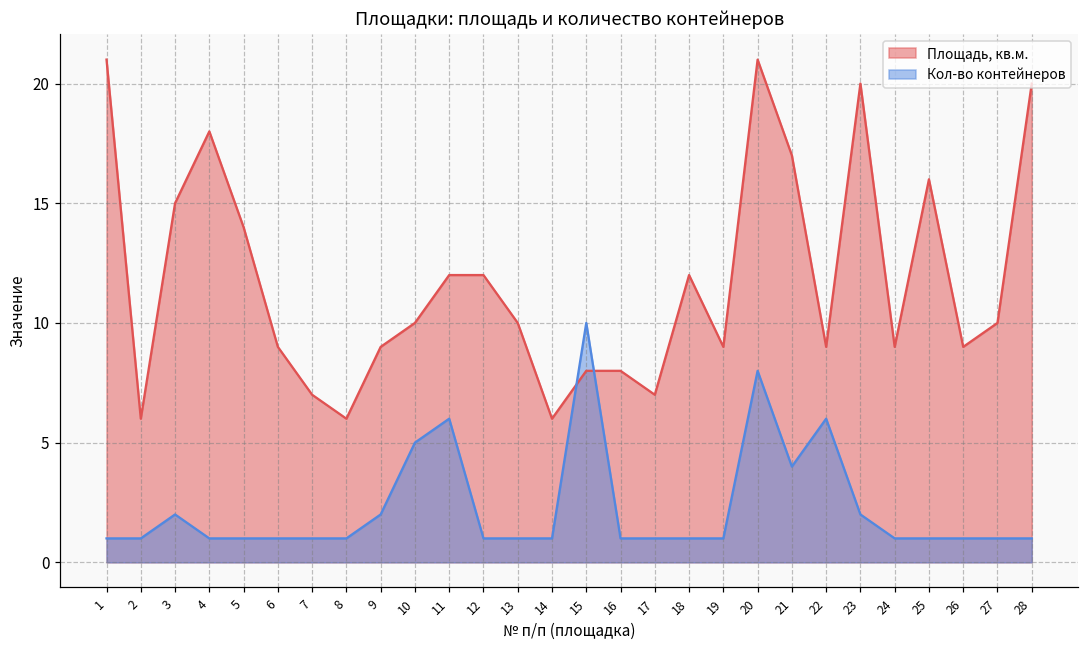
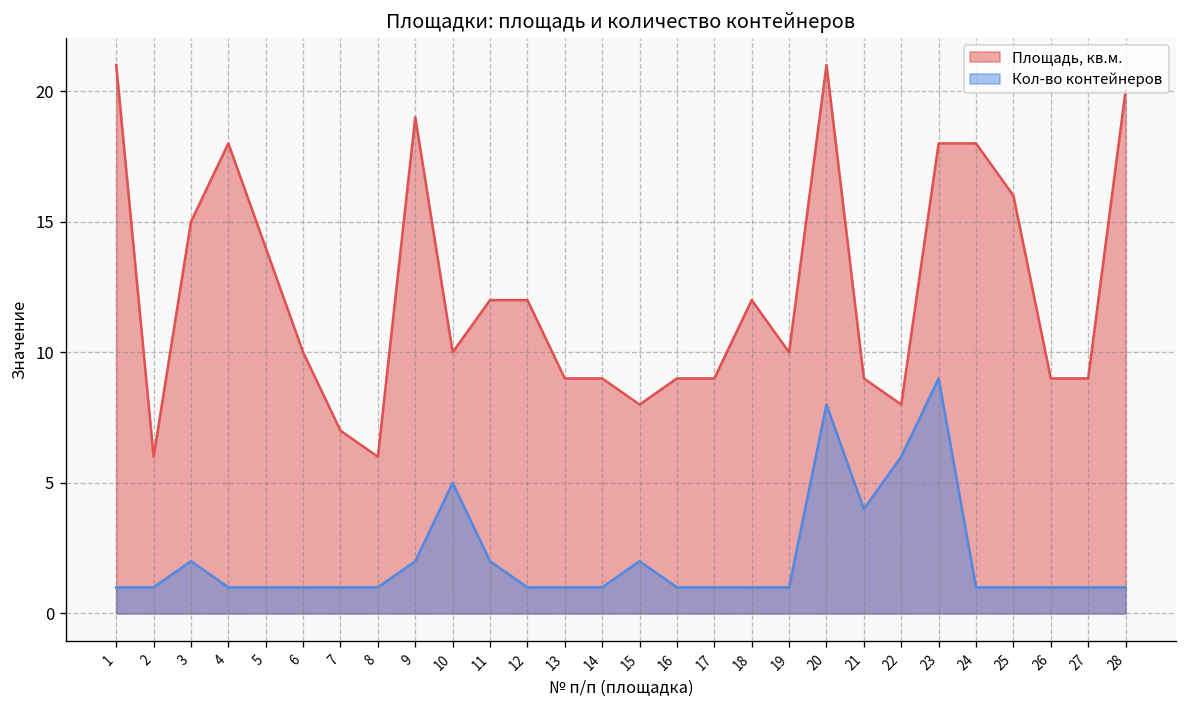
Площадь, кв.м., 6: 9 -> 10
Площадь, кв.м., 9: 9 -> 19
Кол-во контейнеров, 11: 6 -> 2
Площадь, кв.м., 13: 10 -> 9
Площадь, кв.м., 14: 6 -> 9
Кол-во контейнеров, 15: 10 -> 2
Площадь, кв.м., 16: 8 -> 9
Площадь, кв.м., 17: 7 -> 9
Площадь, кв.м., 19: 9 -> 10
Площадь, кв.м., 21: 17 -> 9
Площадь, кв.м., 22: 9 -> 8
Площадь, кв.м., 23: 20 -> 18
Кол-во контейнеров, 23: 2 -> 9
Площадь, кв.м., 24: 9 -> 18
Площадь, кв.м., 27: 10 -> 9
